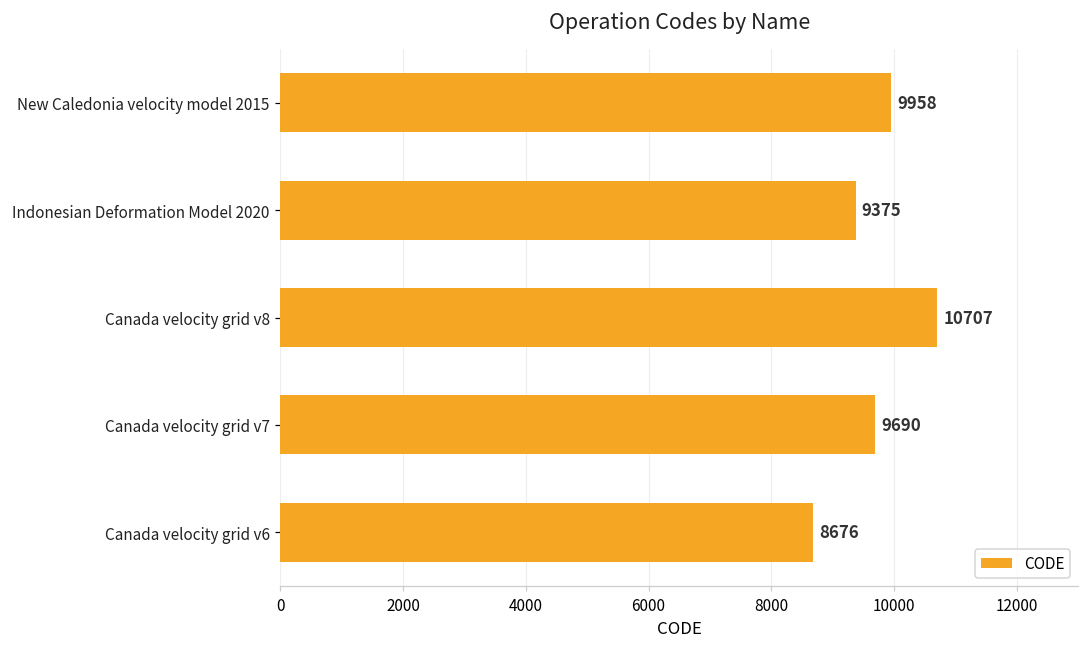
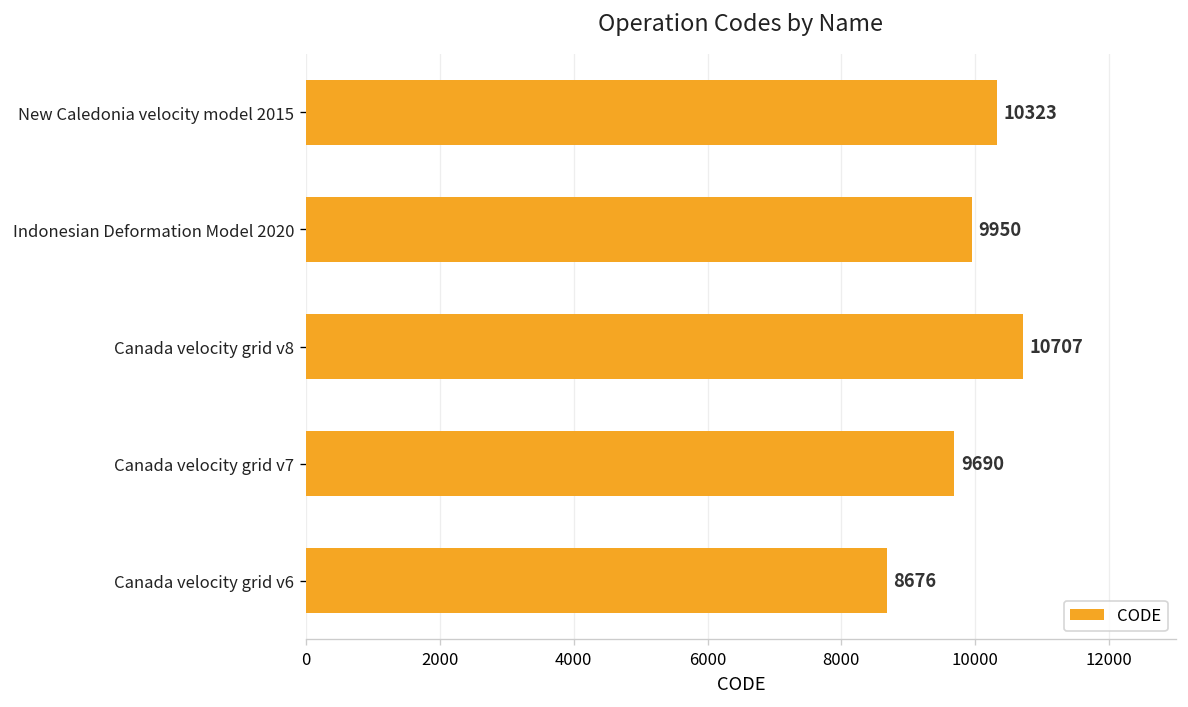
New Caledonia velocity model 2015: 9958 -> 10323
Indonesian Deformation Model 2020: 9375 -> 9950
